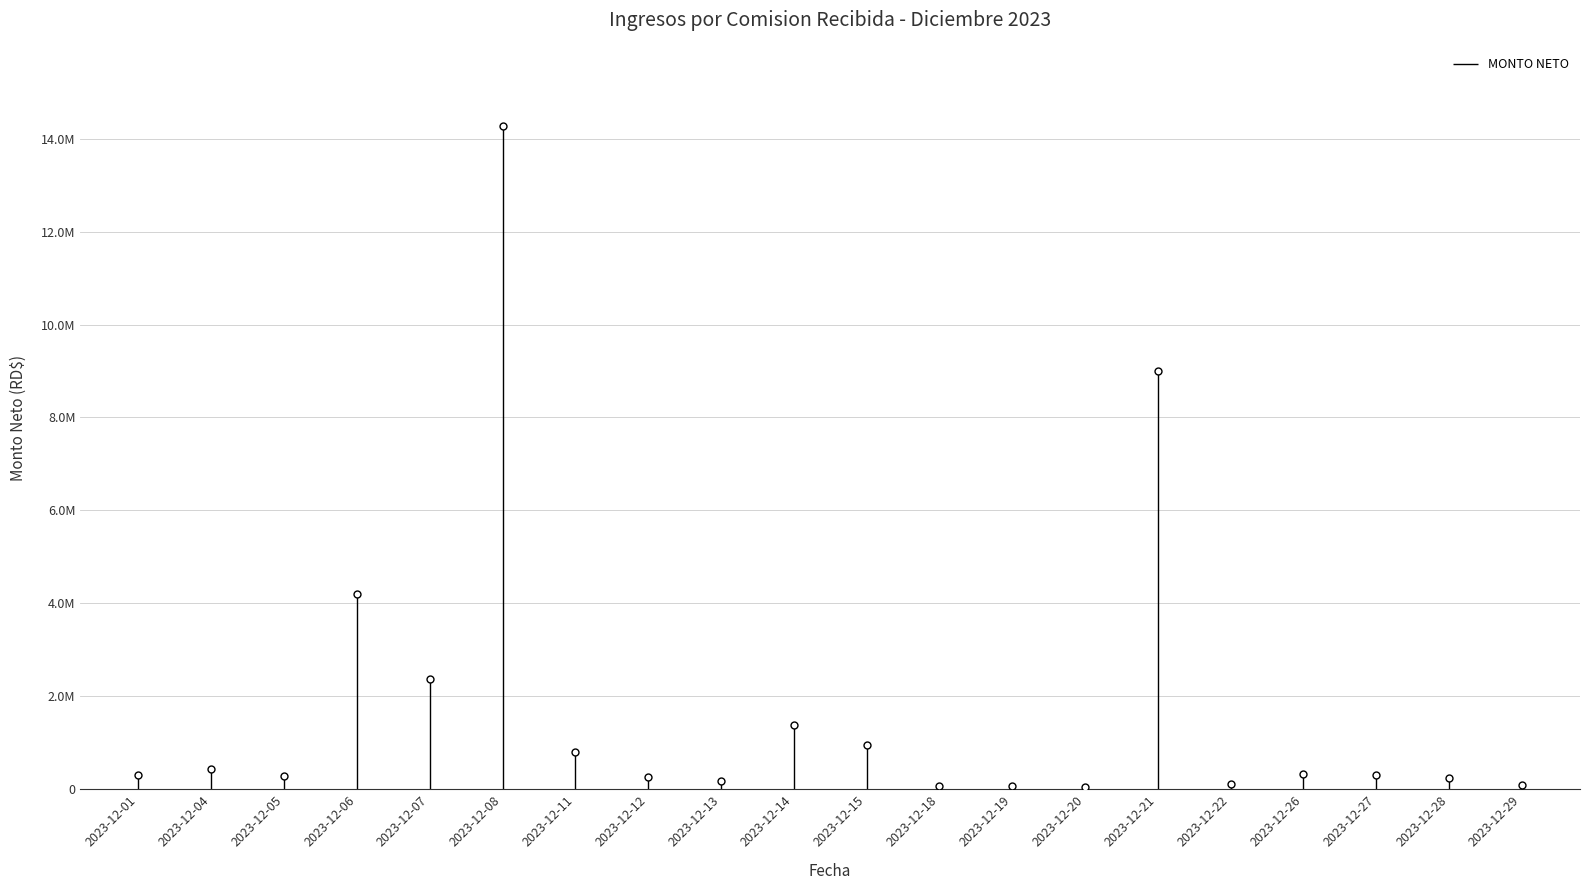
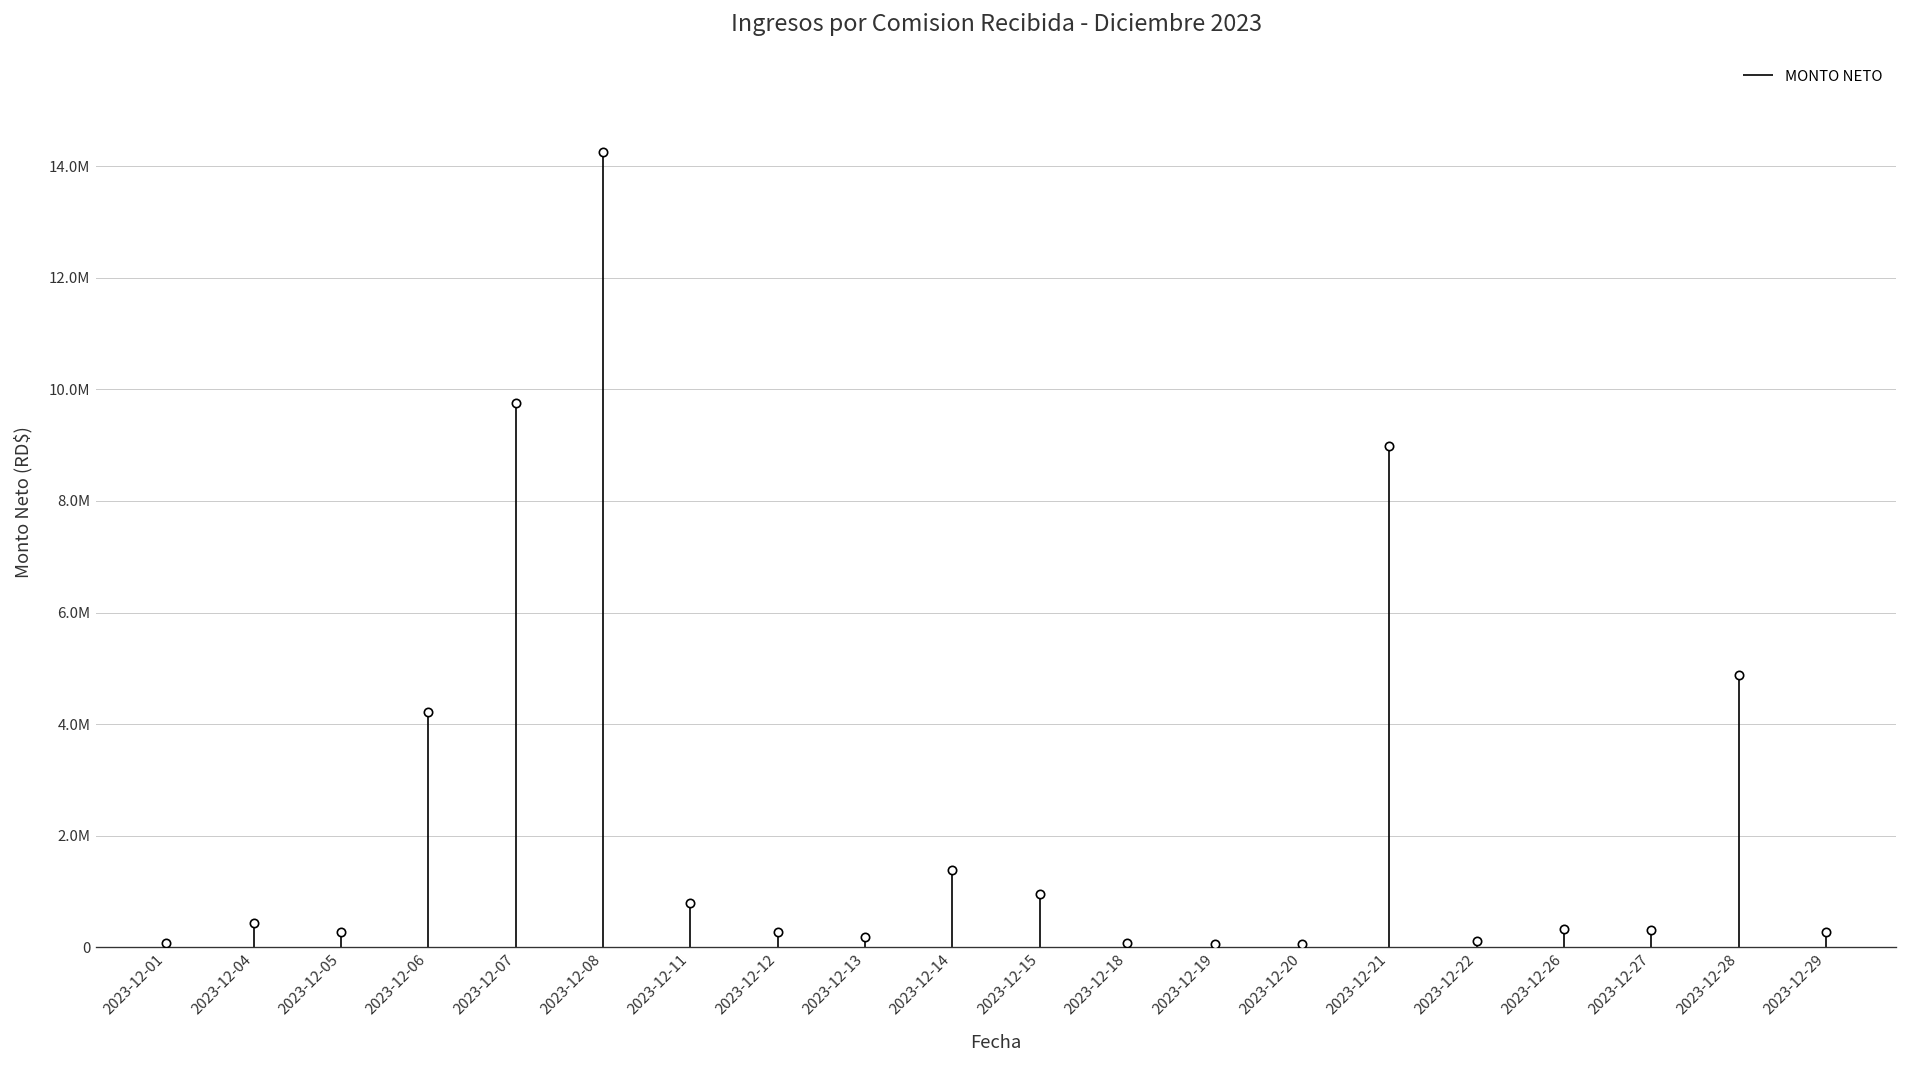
2023-12-01: 300000 -> 100000
2023-12-07: 2400000 -> 9800000
2023-12-28: 200000 -> 4900000
2023-12-29: 100000 -> 300000
